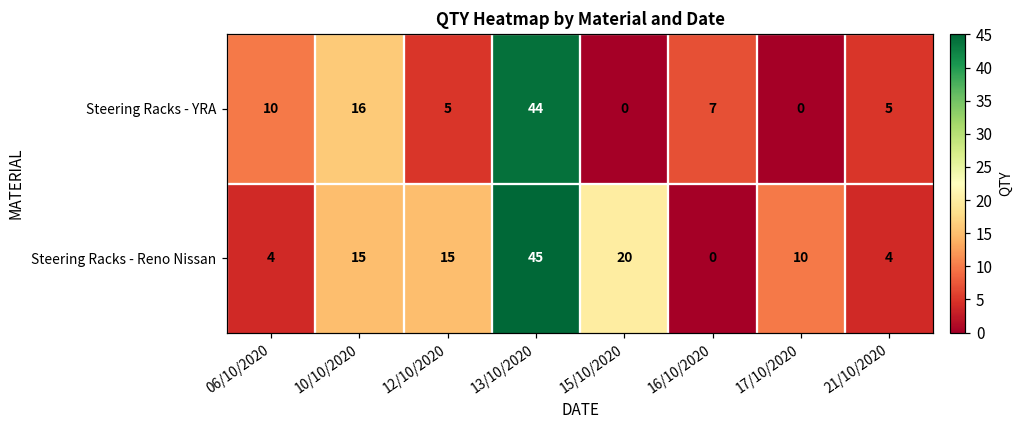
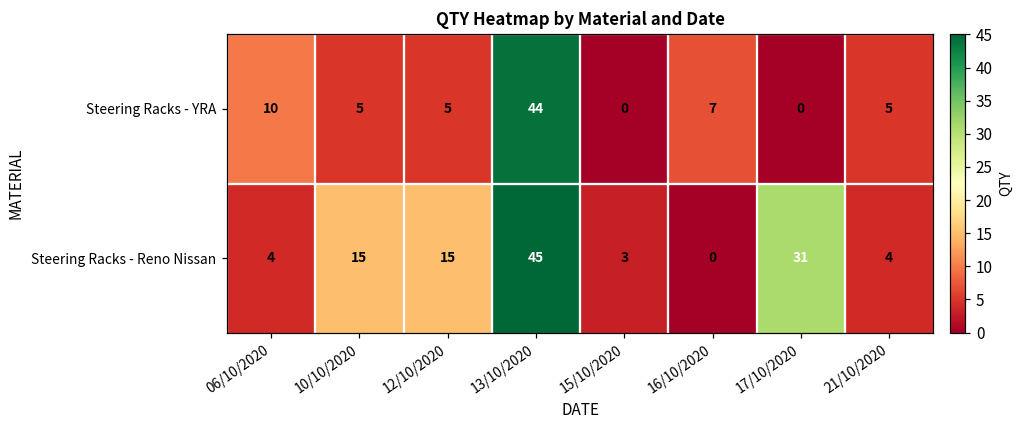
Steering Racks - YRA, 10/10/2020: 16 -> 5
Steering Racks - Reno Nissan, 15/10/2020: 20 -> 3
Steering Racks - Reno Nissan, 17/10/2020: 10 -> 31
